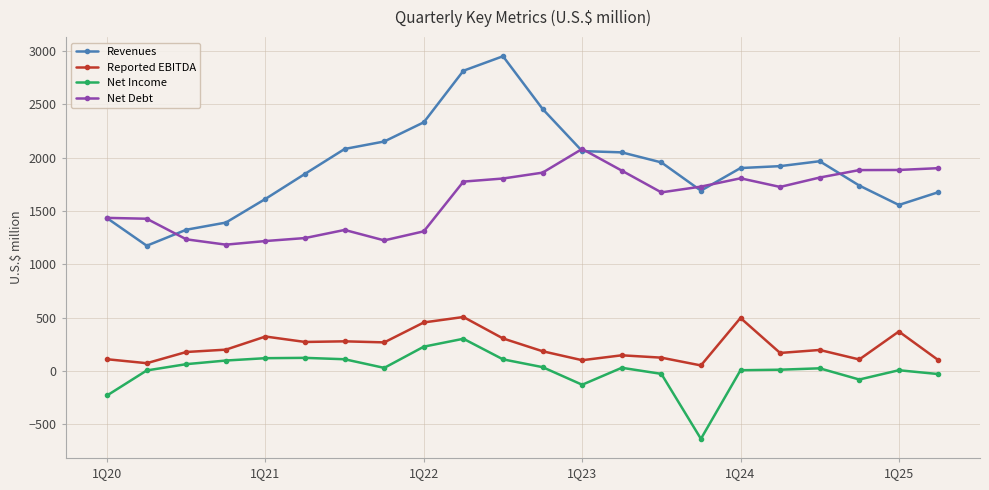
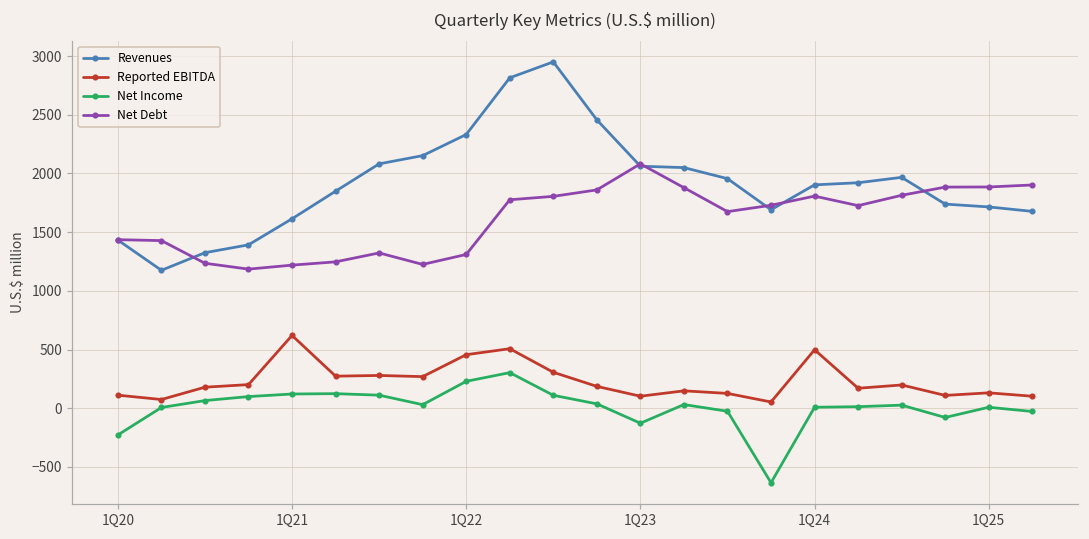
Reported EBITDA, 1Q21: 320 -> 620
Revenues, 1Q25: 1560 -> 1720
Reported EBITDA, 1Q25: 370 -> 130
